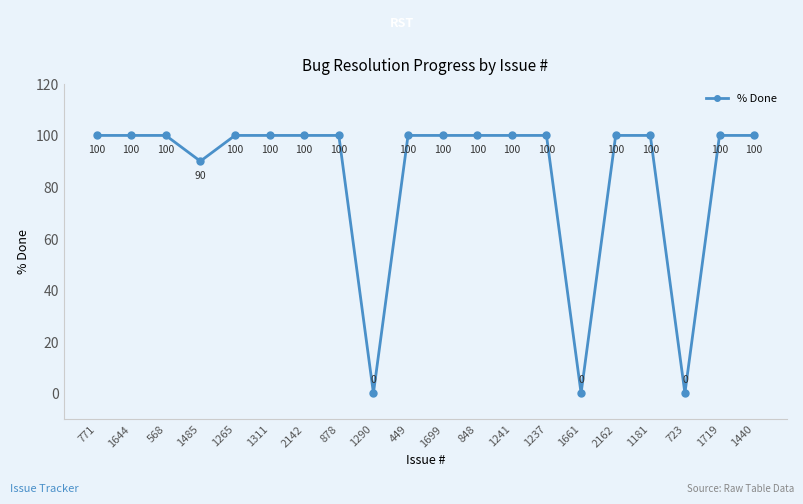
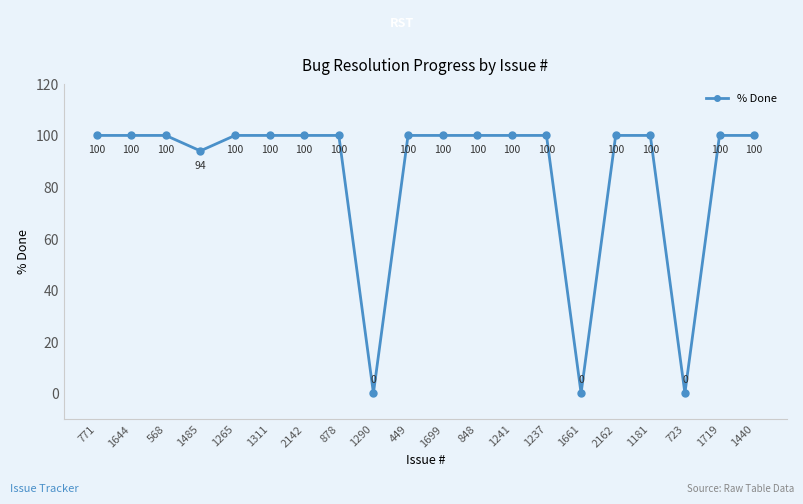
1485: 90 -> 94
